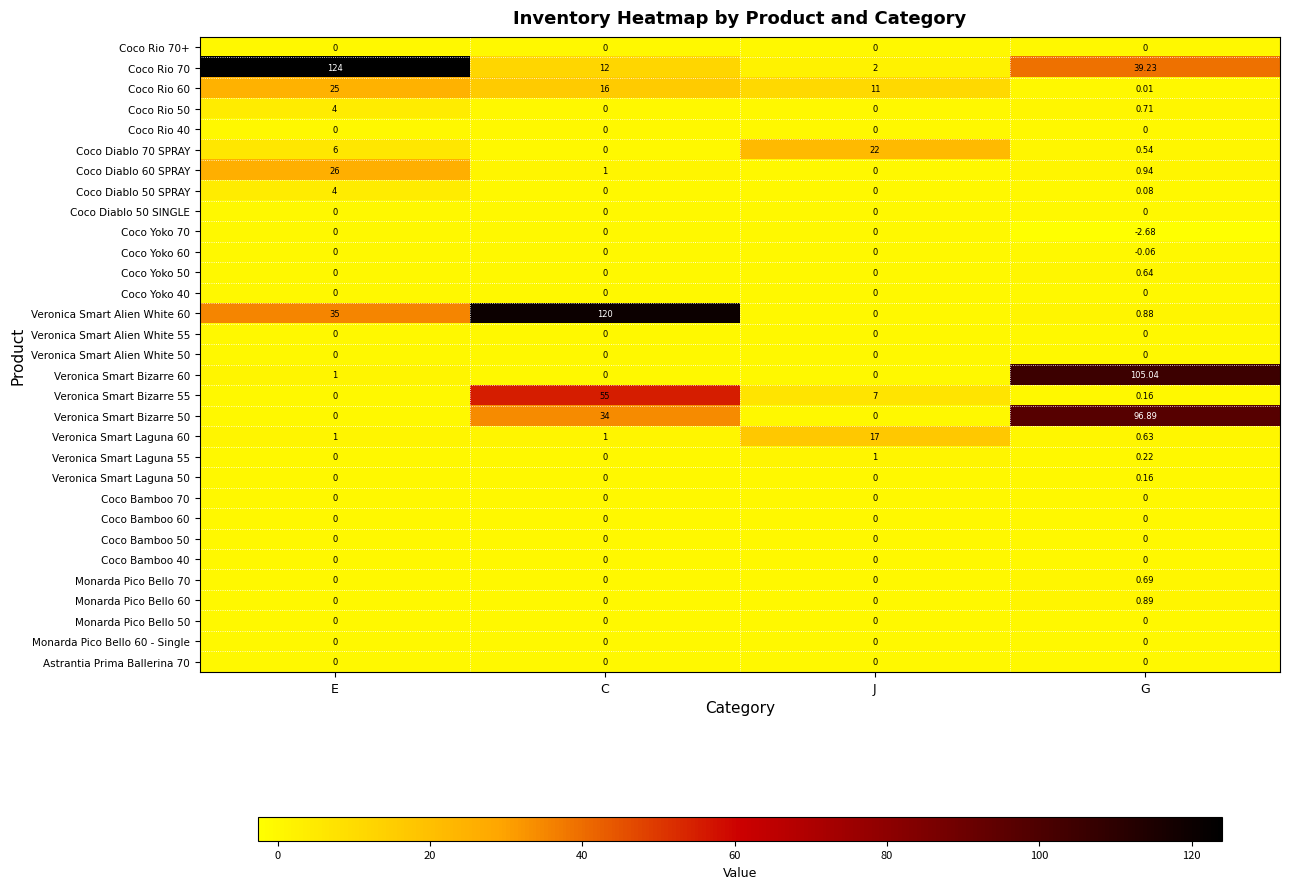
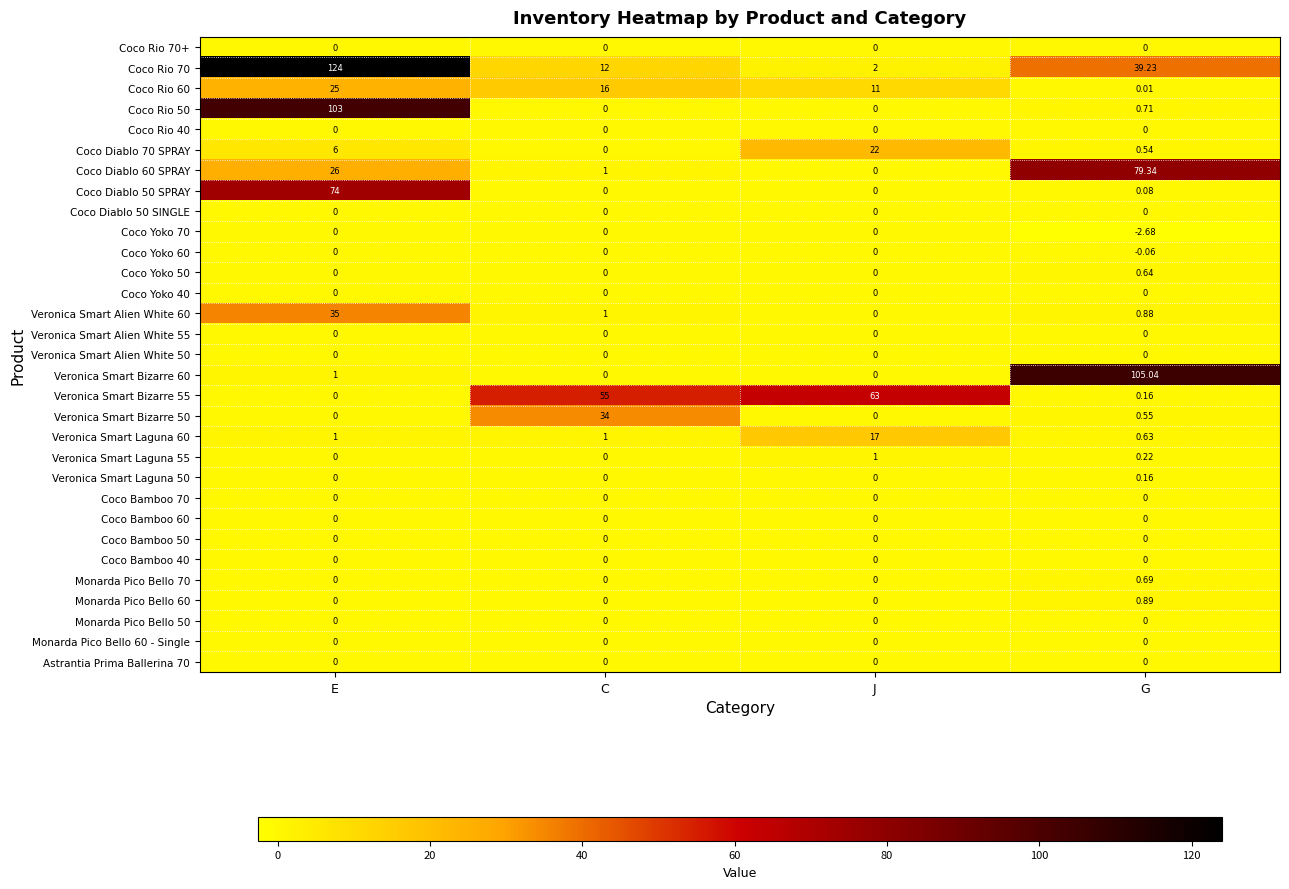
Coco Rio 50, E: 4 -> 103
Coco Diablo 60 SPRAY, G: 0.94 -> 79.34
Coco Diablo 50 SPRAY, E: 4 -> 74
Veronica Smart Alien White 60, C: 120 -> 1
Veronica Smart Bizarre 55, J: 7 -> 63
Veronica Smart Bizarre 50, G: 96.89 -> 0.55
